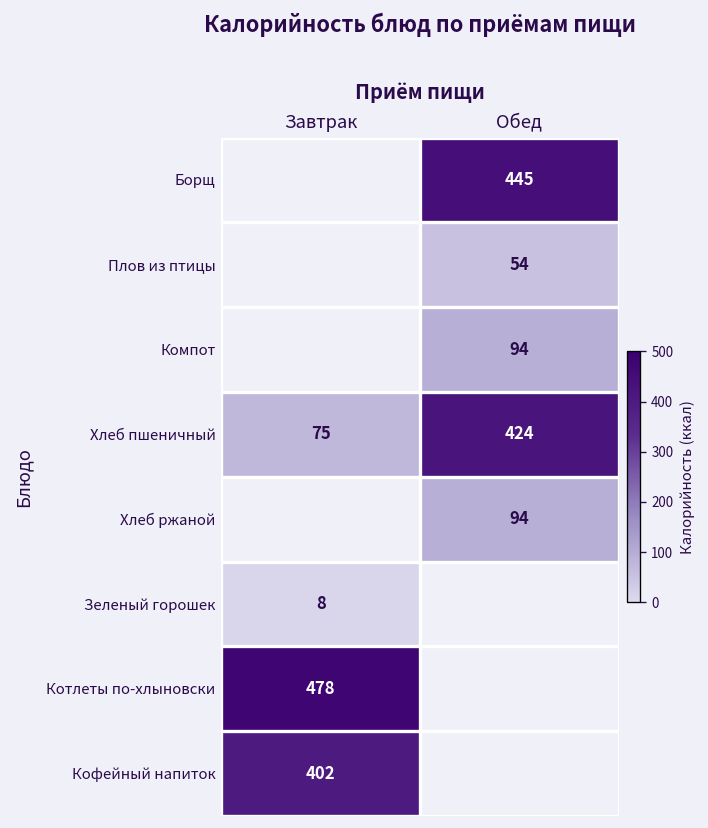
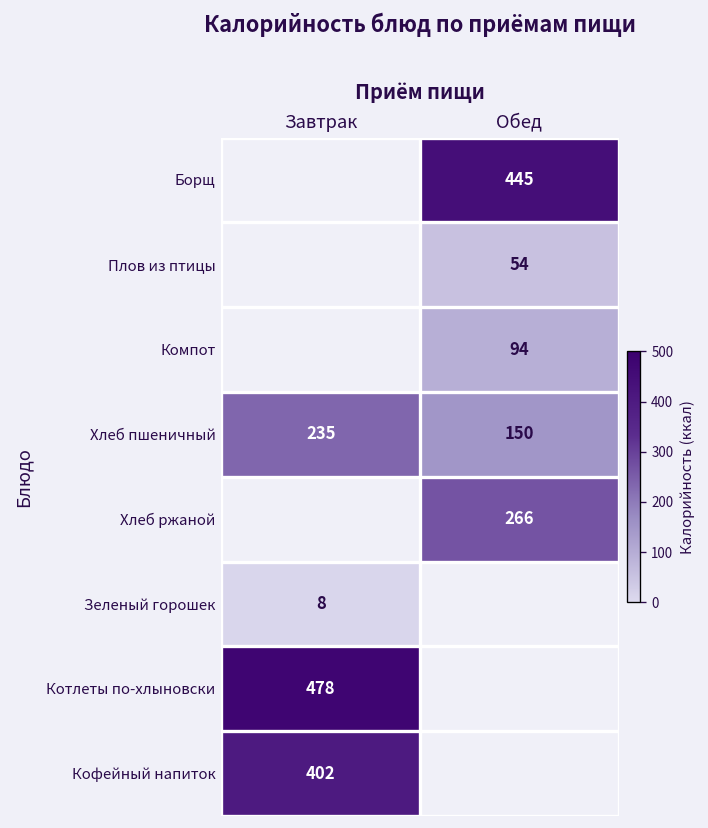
Хлеб пшеничный, Завтрак: 75 -> 235
Хлеб пшеничный, Обед: 424 -> 150
Хлеб ржаной, Обед: 94 -> 266
